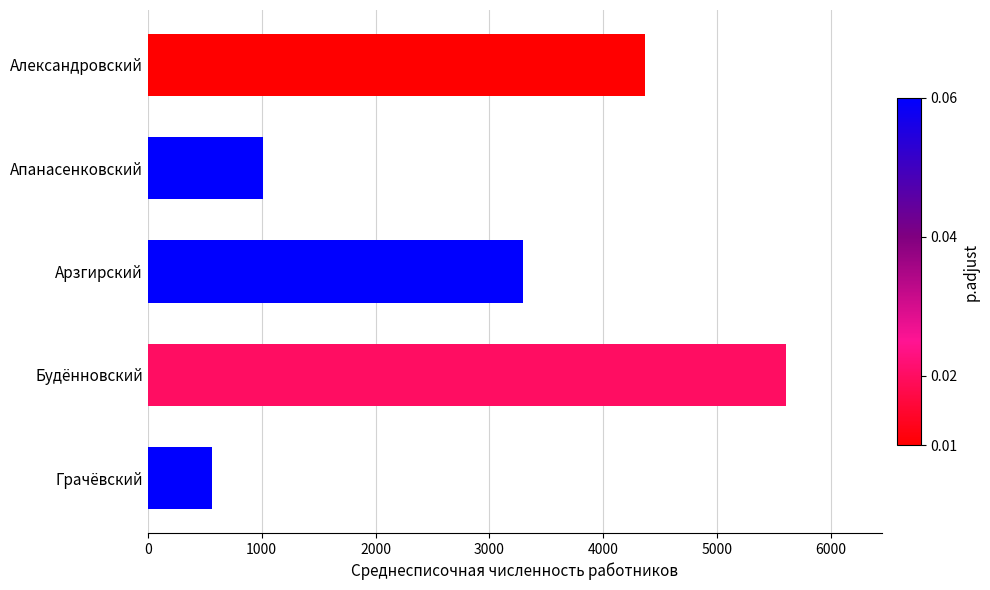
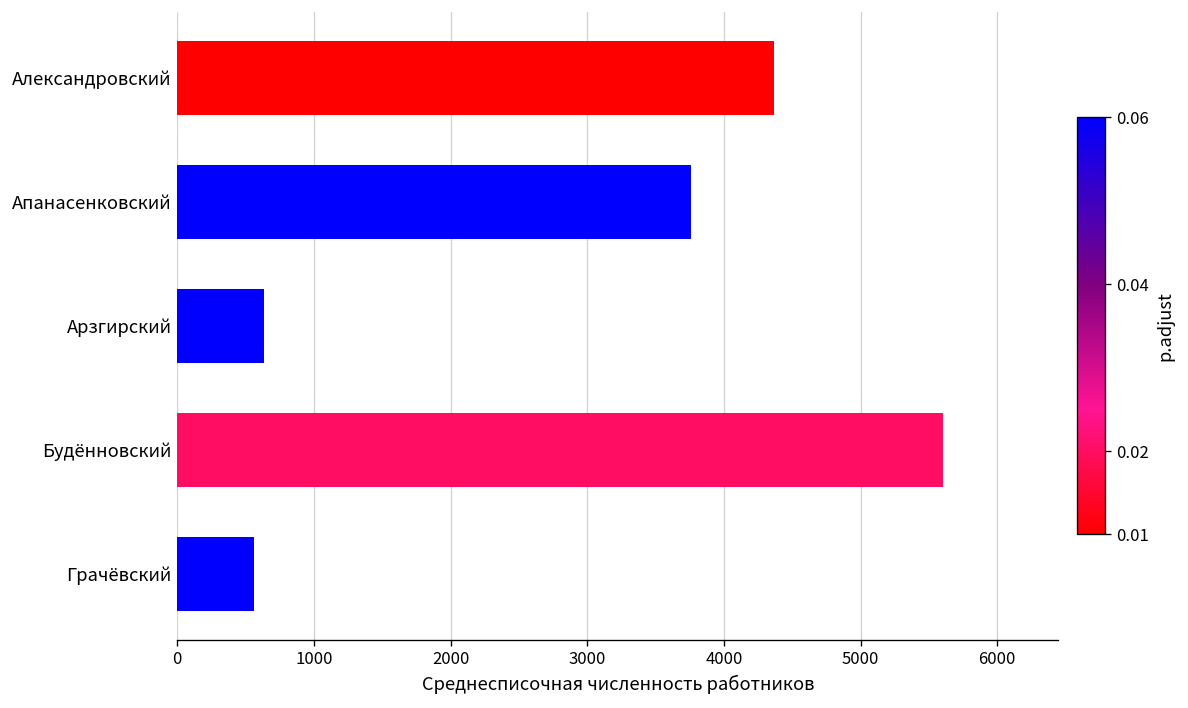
Апанасенковский: 1010 -> 3760
Арзгирский: 3290 -> 630
